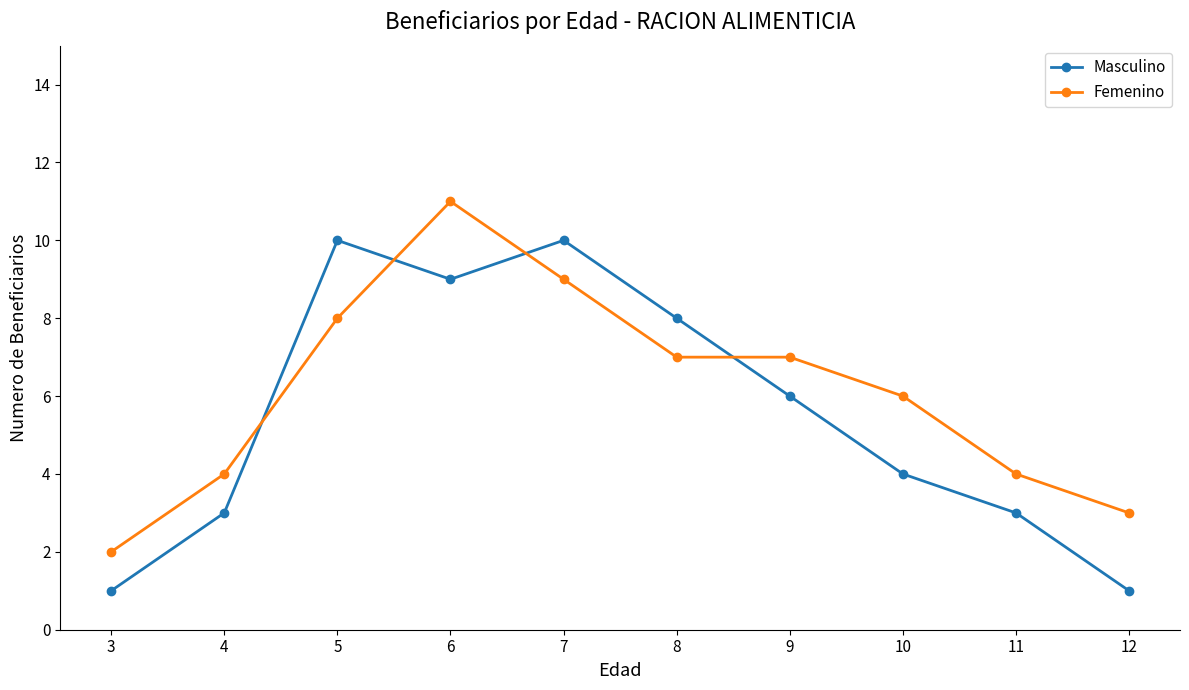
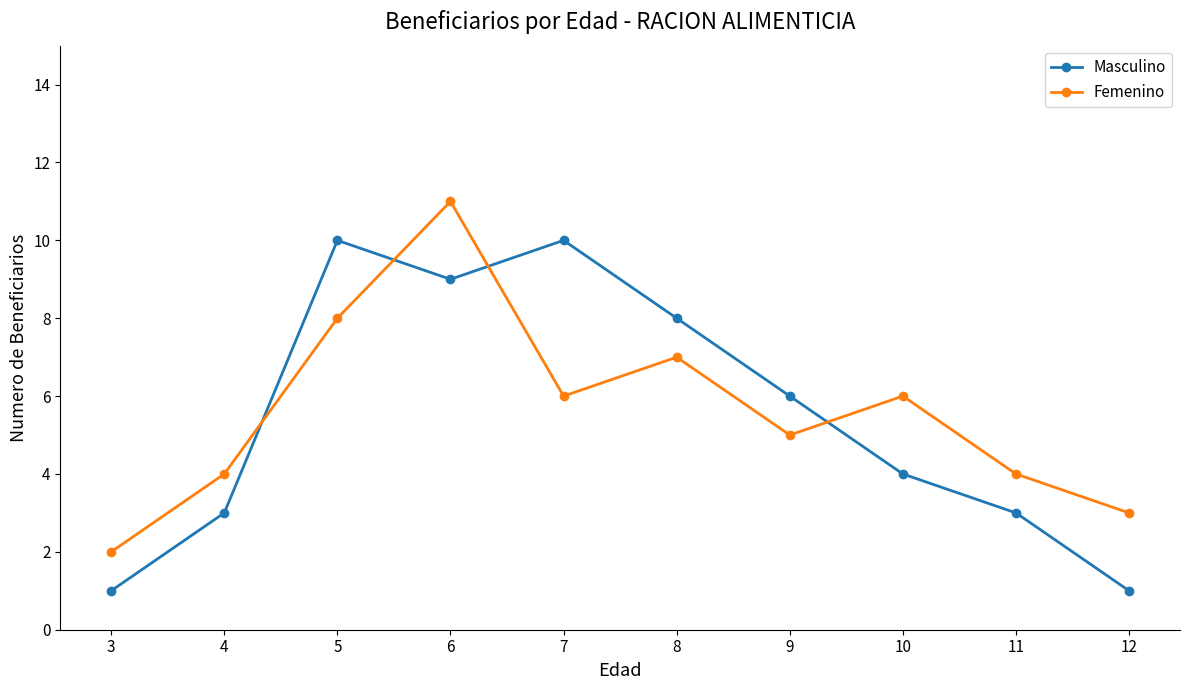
Femenino, 7: 9 -> 6
Femenino, 9: 7 -> 5
